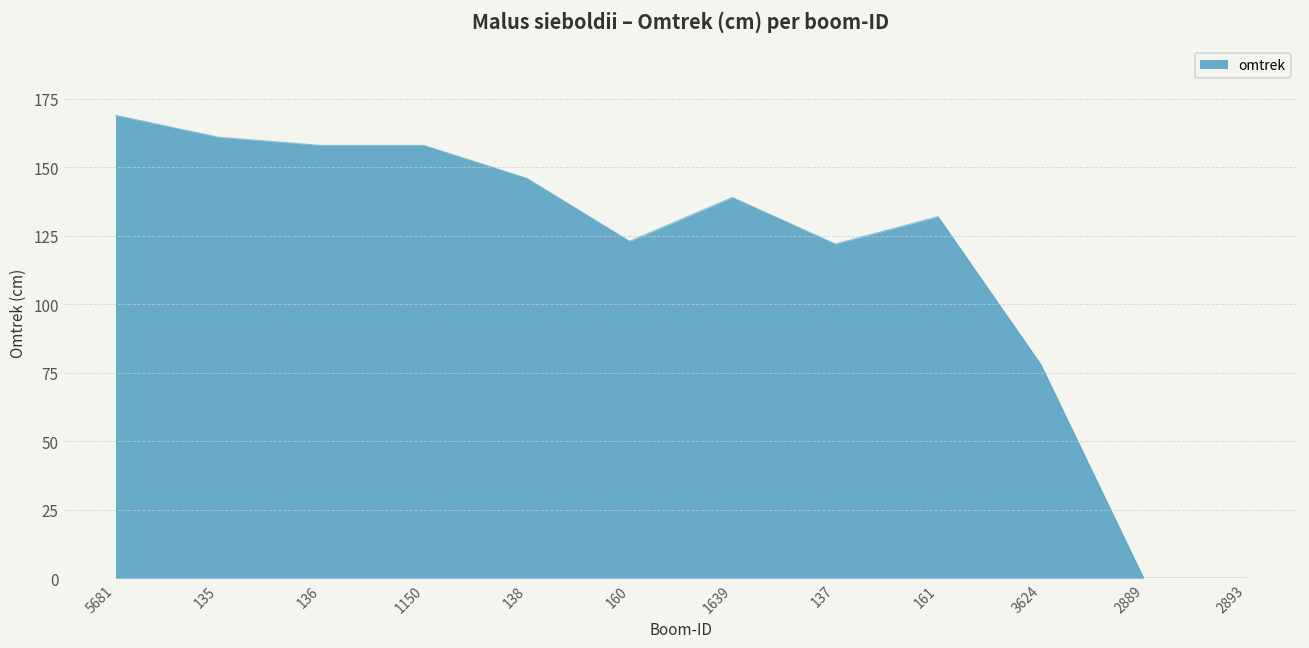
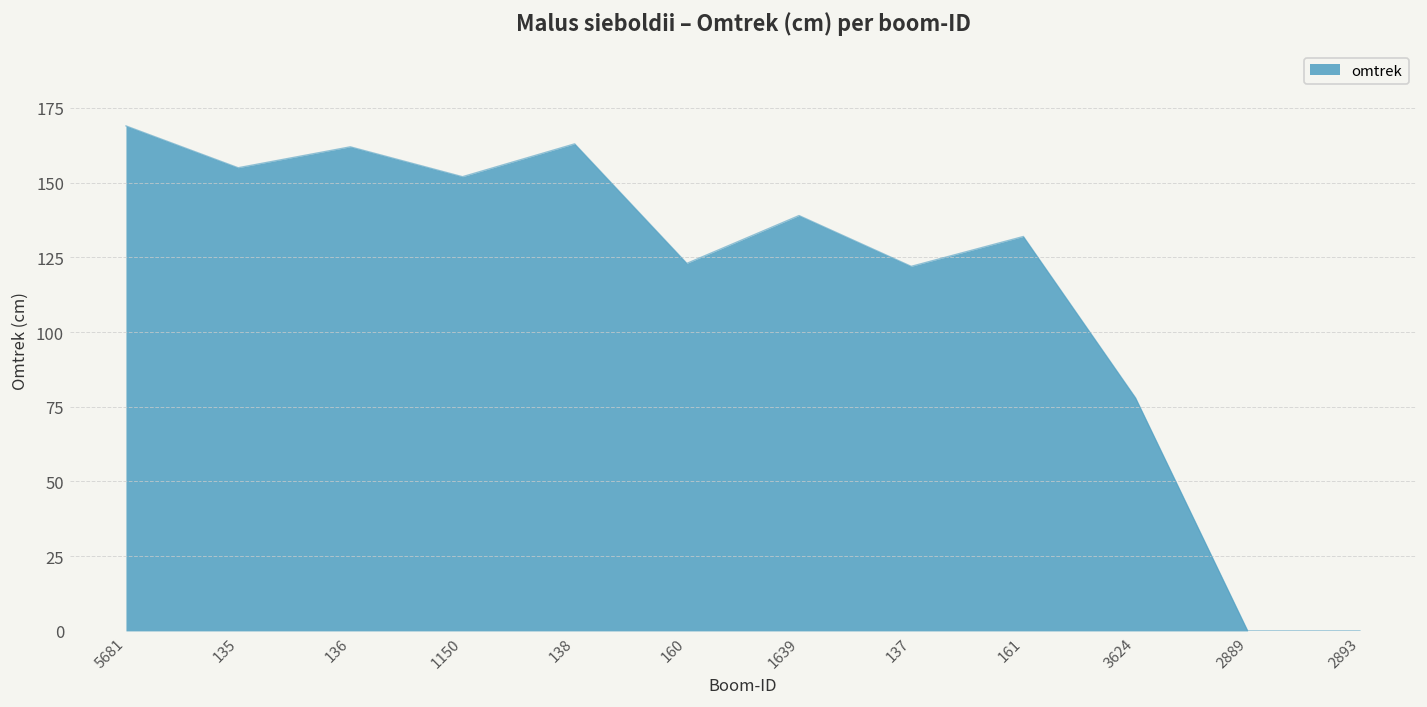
135: 161 -> 155
136: 158 -> 162
1150: 158 -> 152
138: 146 -> 163
